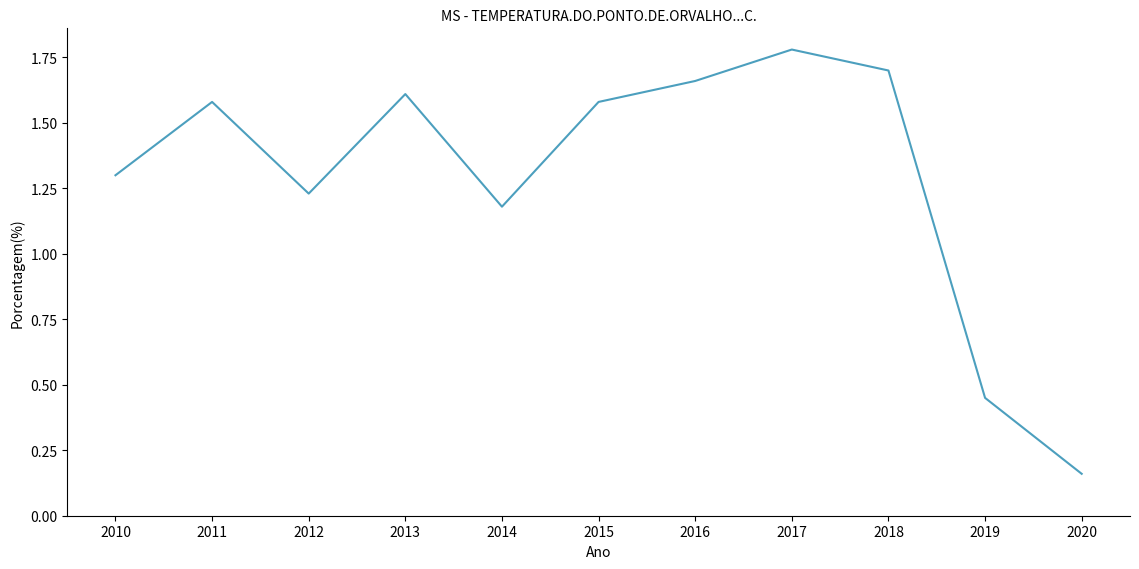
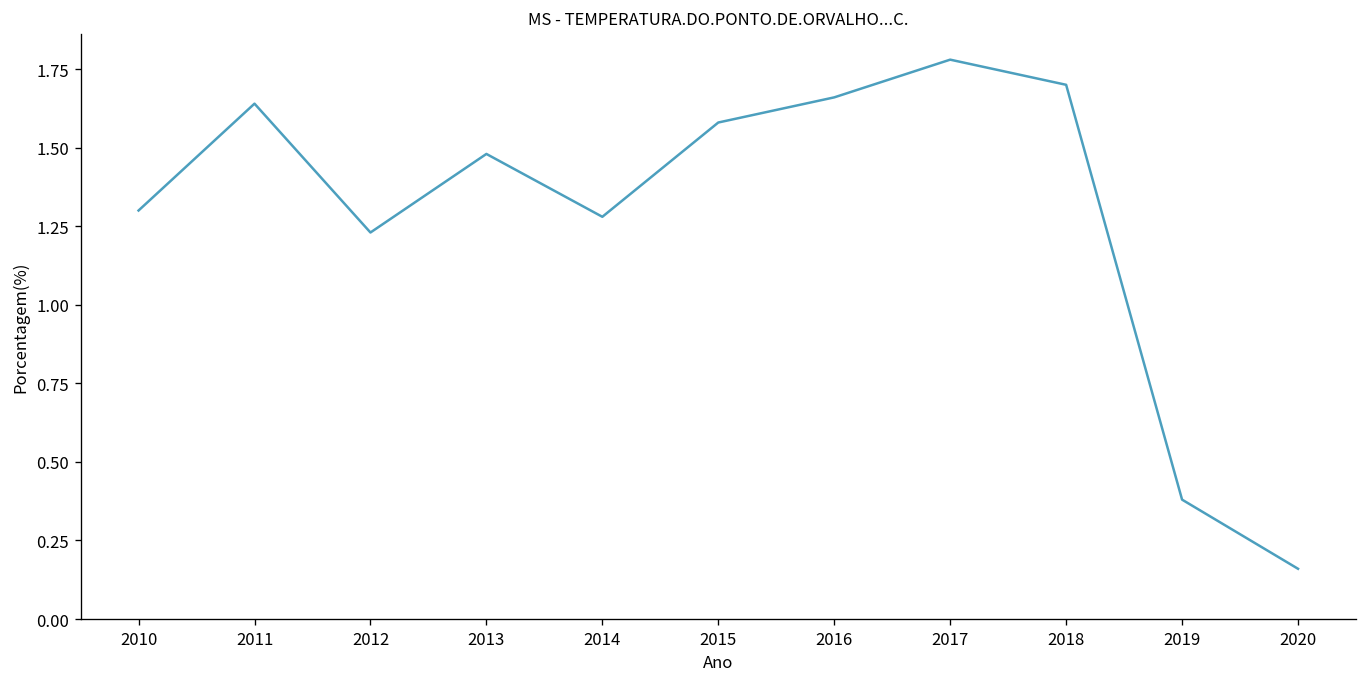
2011: 1.58 -> 1.64
2013: 1.61 -> 1.48
2014: 1.18 -> 1.28
2019: 0.45 -> 0.38
